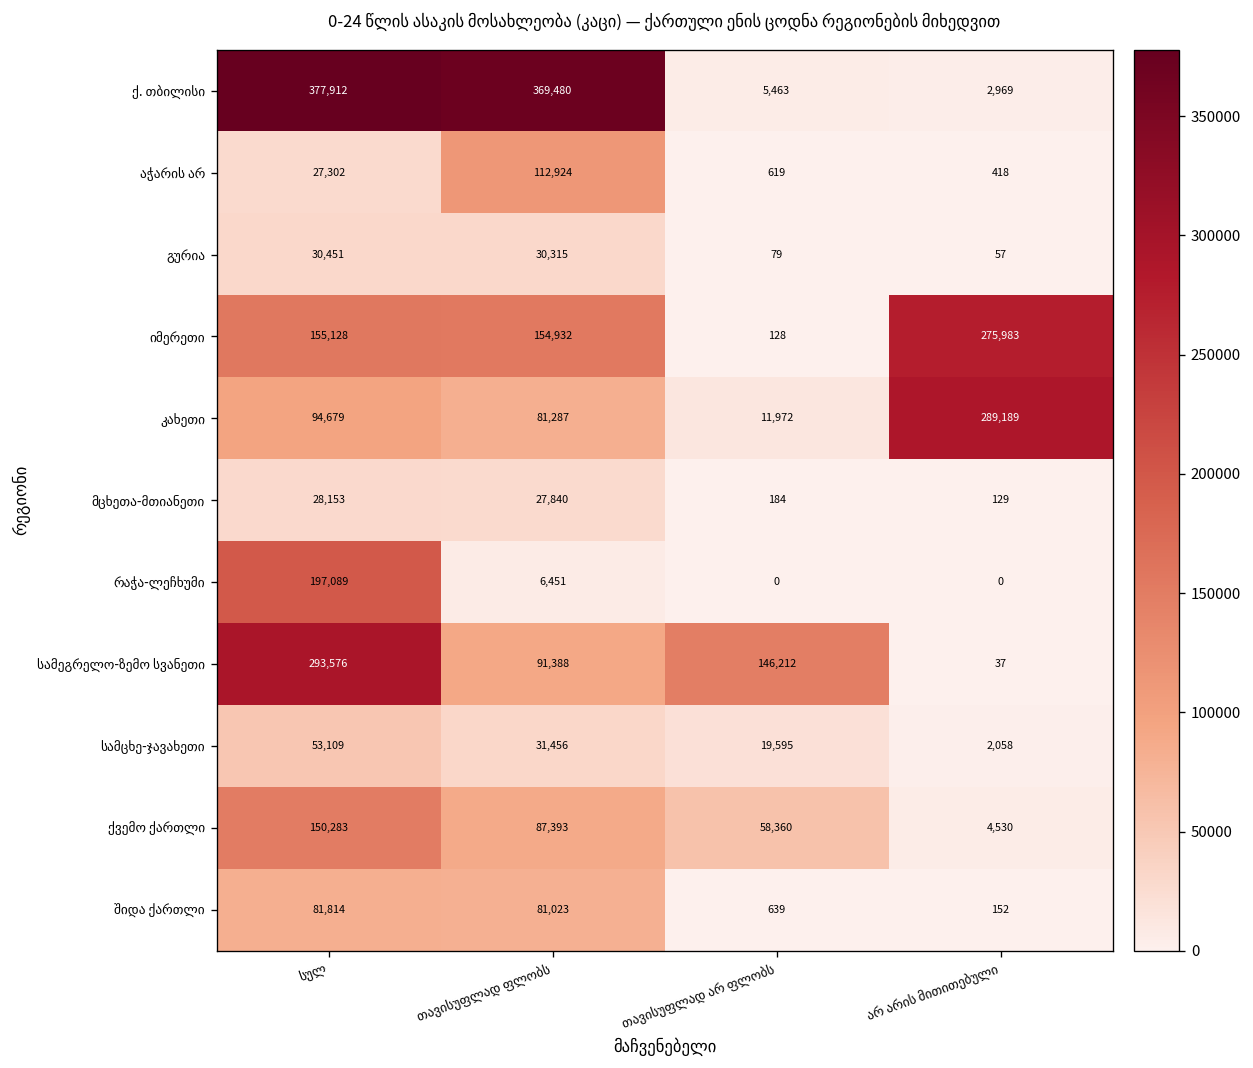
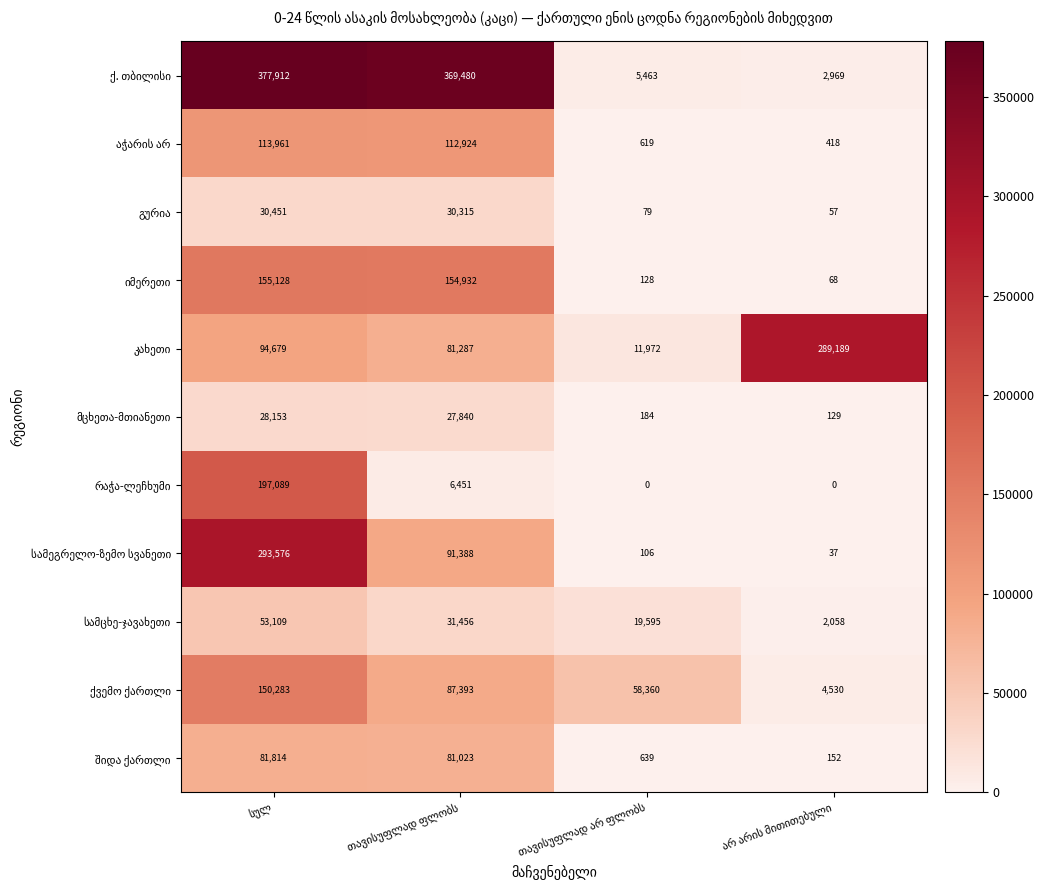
აჭარის არ, სულ: 27,302 -> 113,961
იმერეთი, არ არის მითითებული: 275,983 -> 68
სამეგრელო-ზემო სვანეთი, თავისუფლად არ ფლობს: 146,212 -> 106
